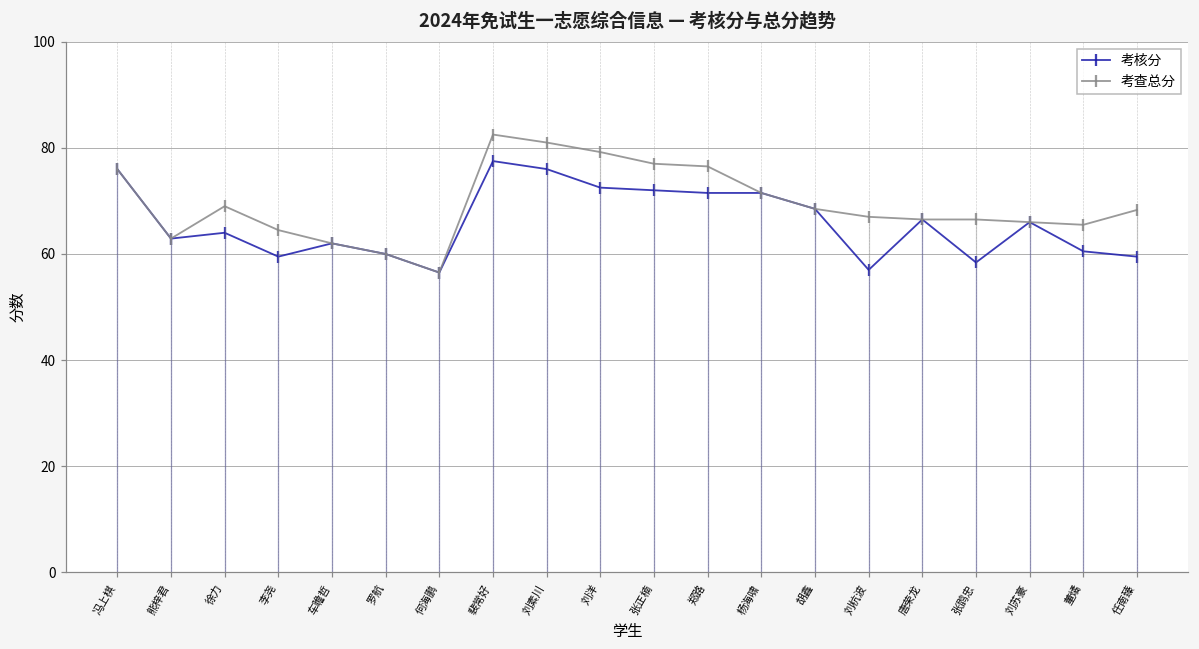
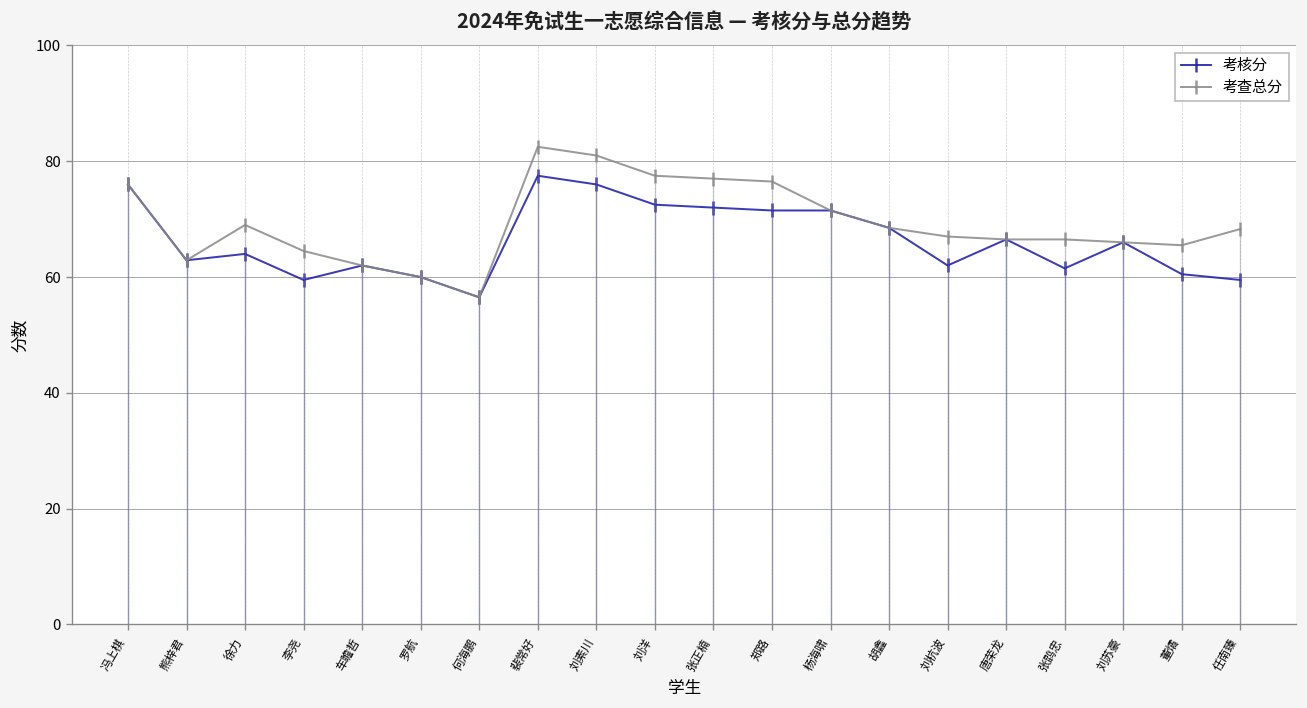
考查总分, 刘洋: 79 -> 78
考核分, 刘杭波: 57 -> 62
考核分, 张鹍忠: 58 -> 62
